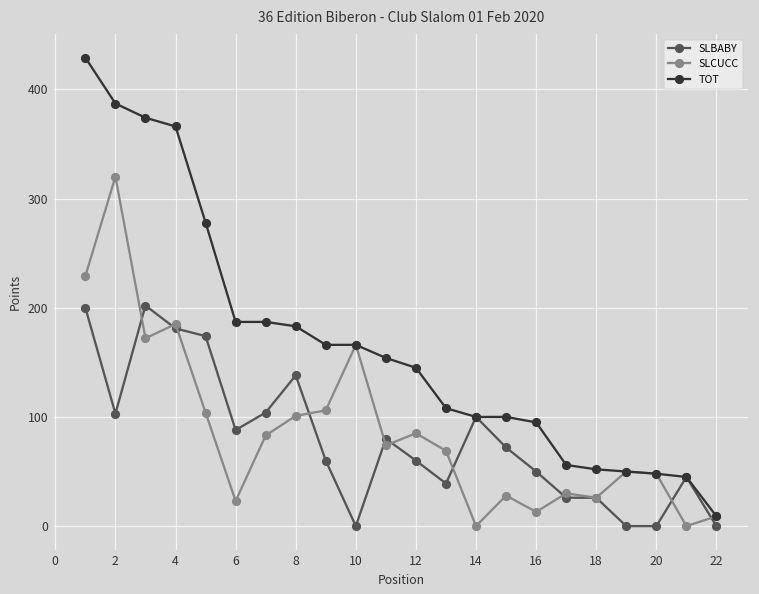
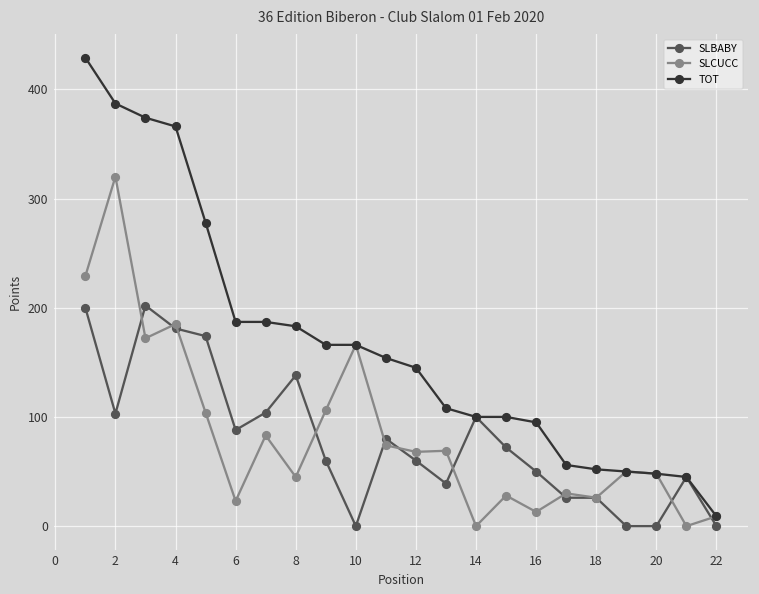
SLCUCC, 8: 100 -> 50
SLCUCC, 12: 90 -> 70
